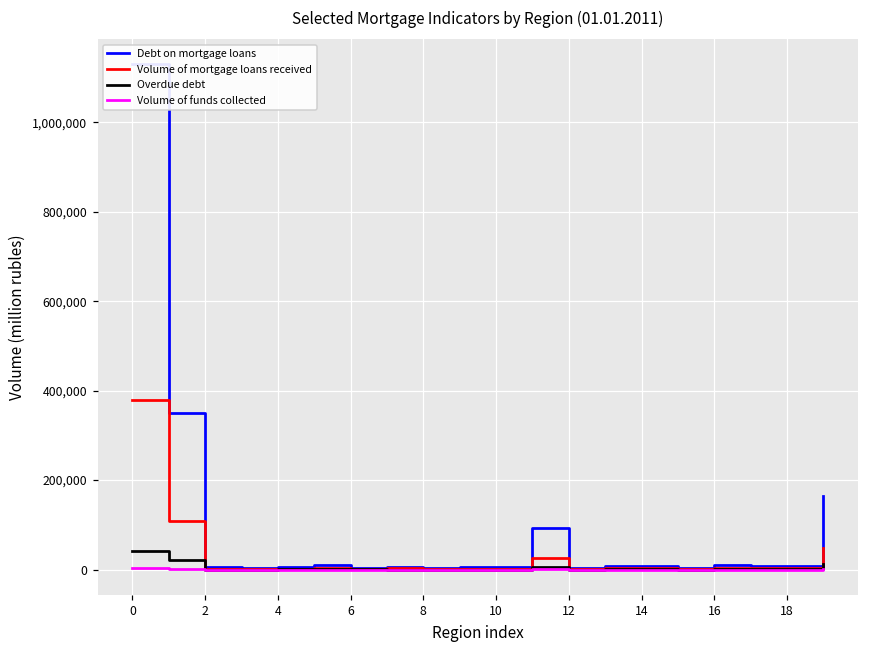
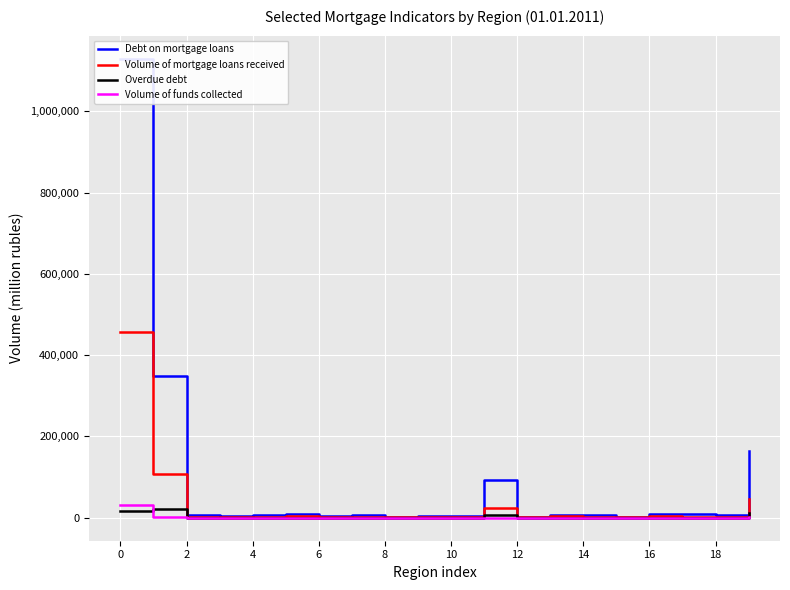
Volume of mortgage loans received, 0: 380,000 -> 460,000
Overdue debt, 0: 40,000 -> 20,000
Volume of funds collected, 0: 0 -> 30,000
